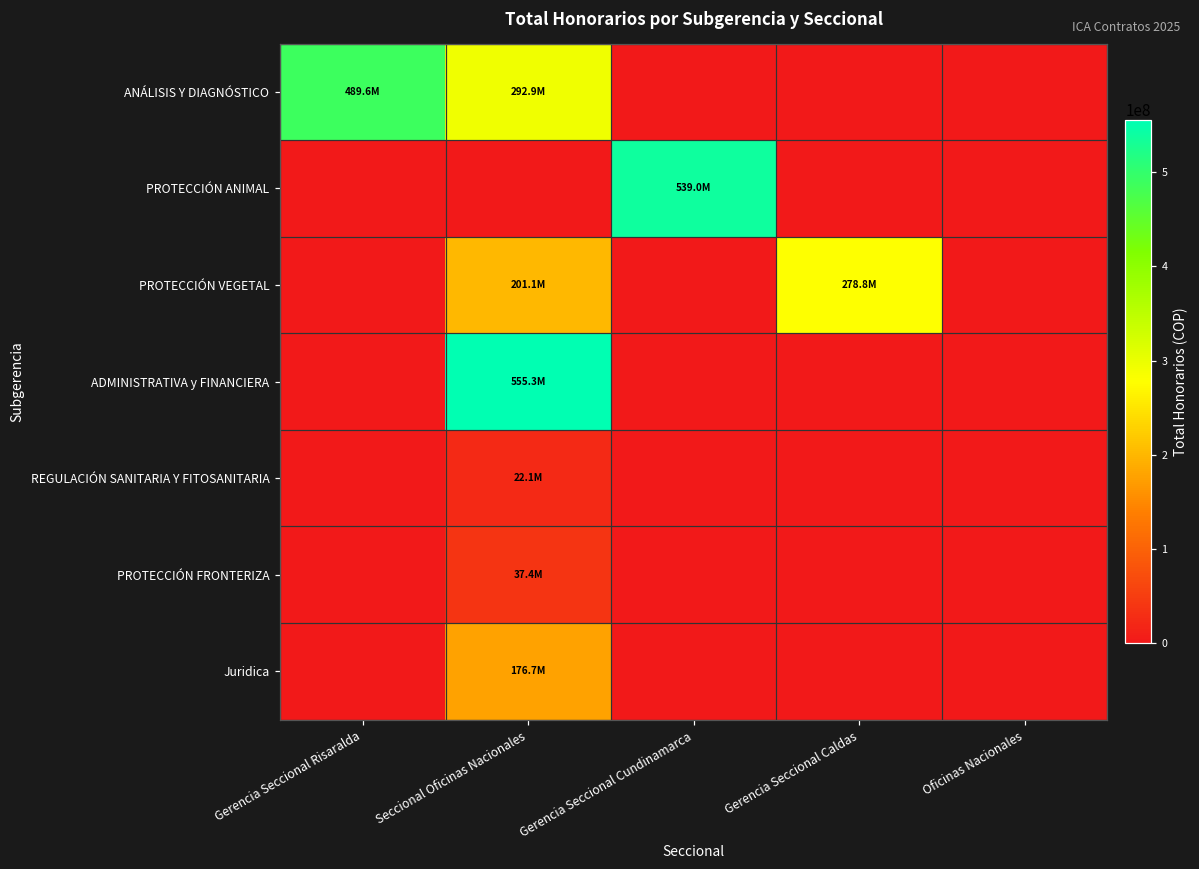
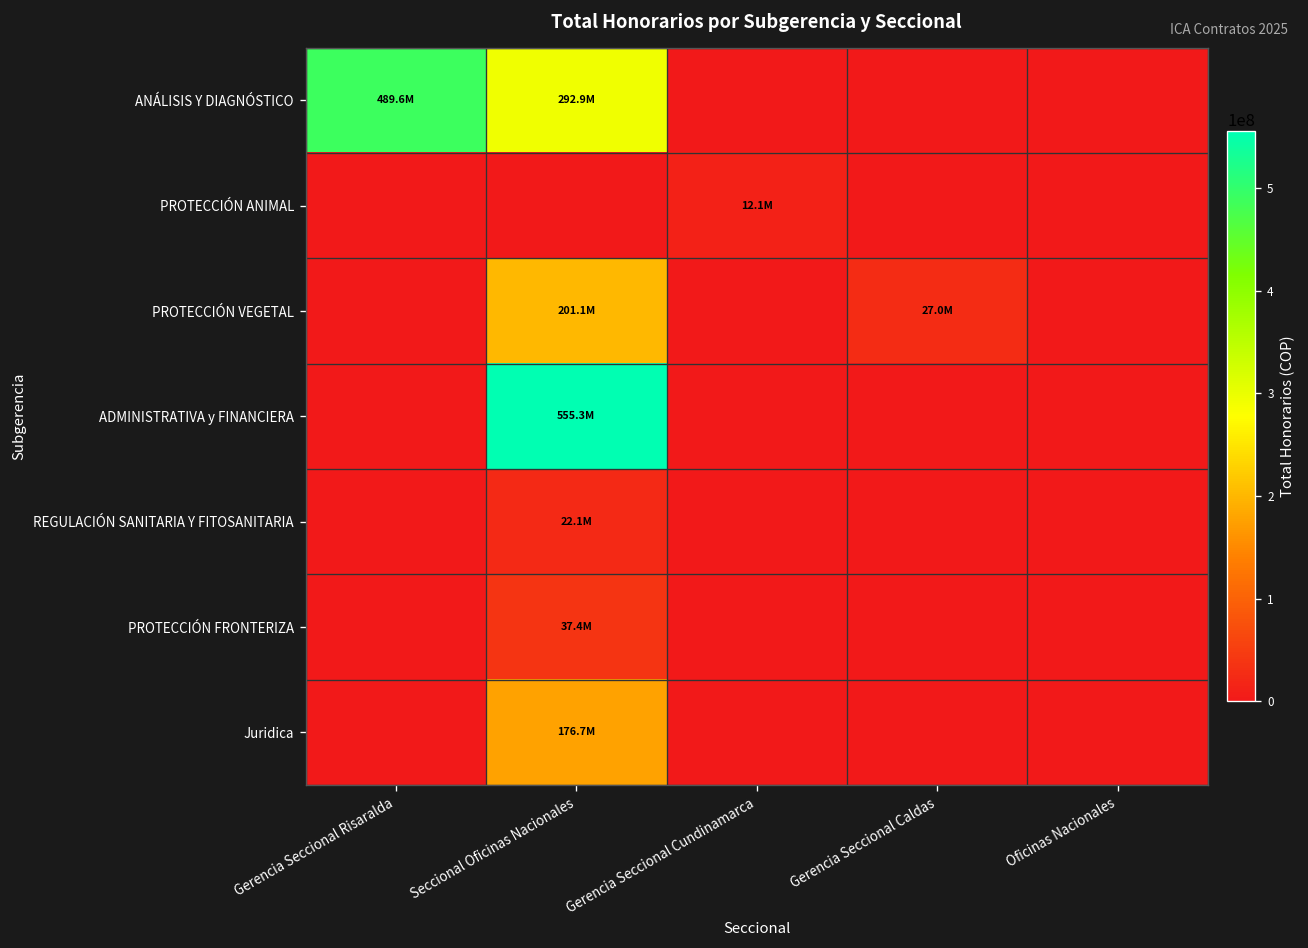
PROTECCIÓN ANIMAL, Gerencia Seccional Cundinamarca: 539.0M -> 12.1M
PROTECCIÓN VEGETAL, Gerencia Seccional Caldas: 278.8M -> 27.0M
